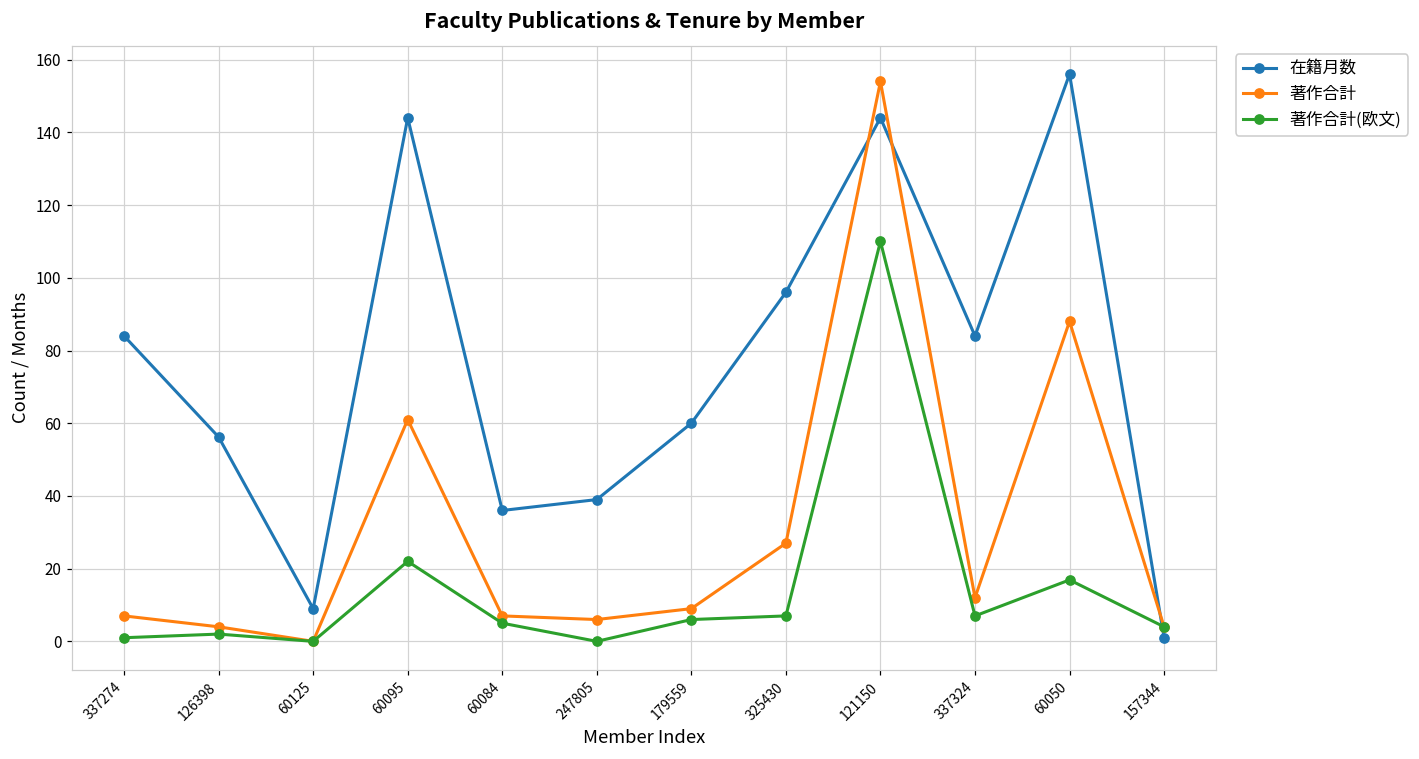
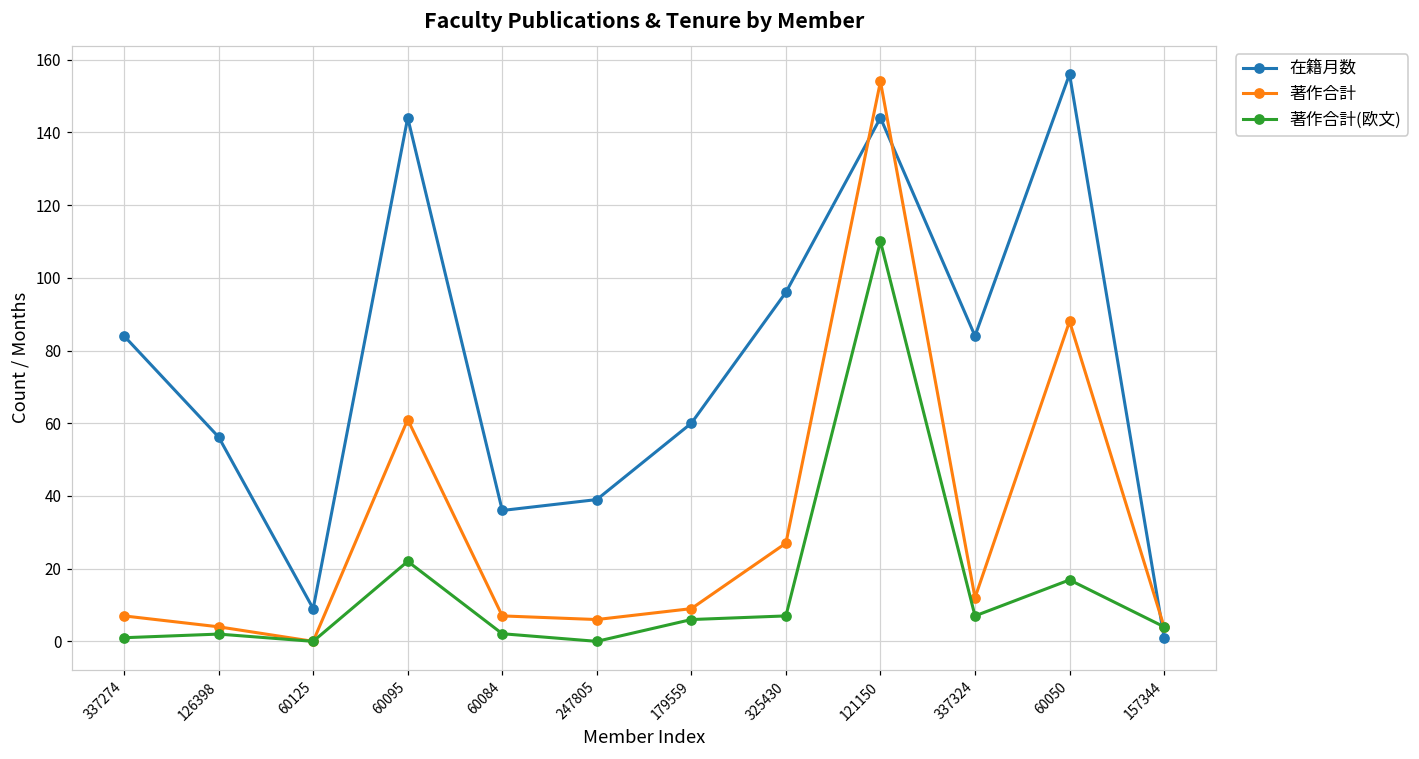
著作合計(欧文), 60084: 5 -> 2
